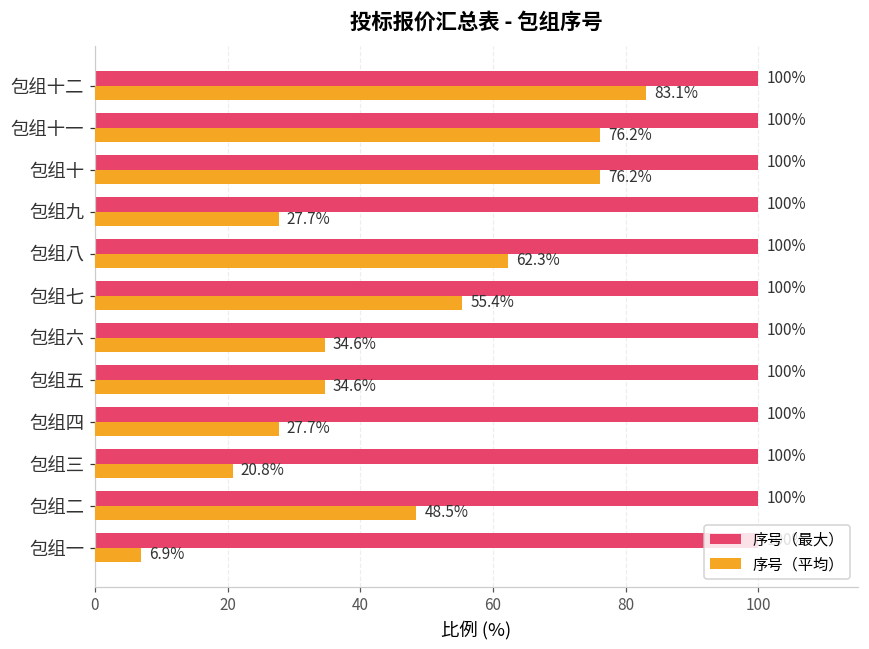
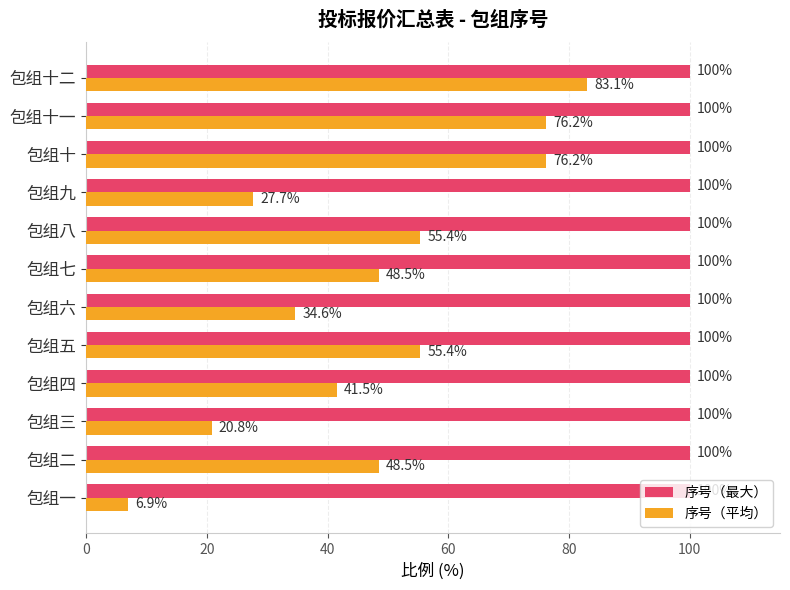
序号（平均）, 包组八: 62.3% -> 55.4%
序号（平均）, 包组七: 55.4% -> 48.5%
序号（平均）, 包组五: 34.6% -> 55.4%
序号（平均）, 包组四: 27.7% -> 41.5%
